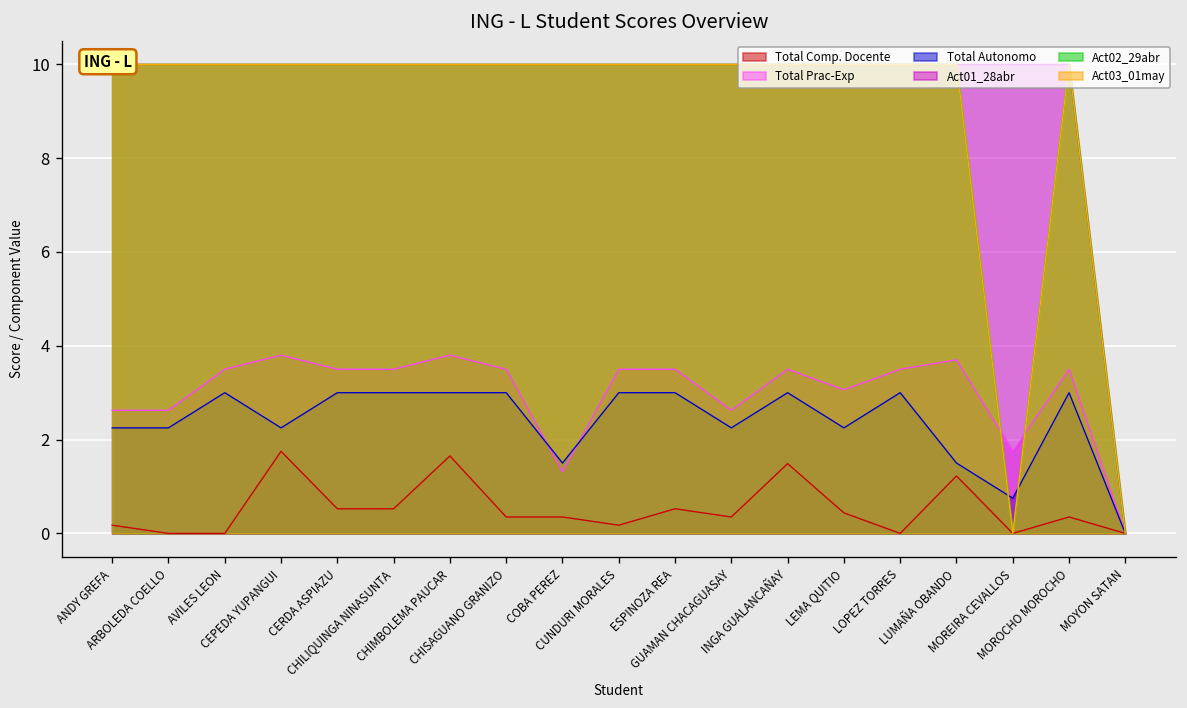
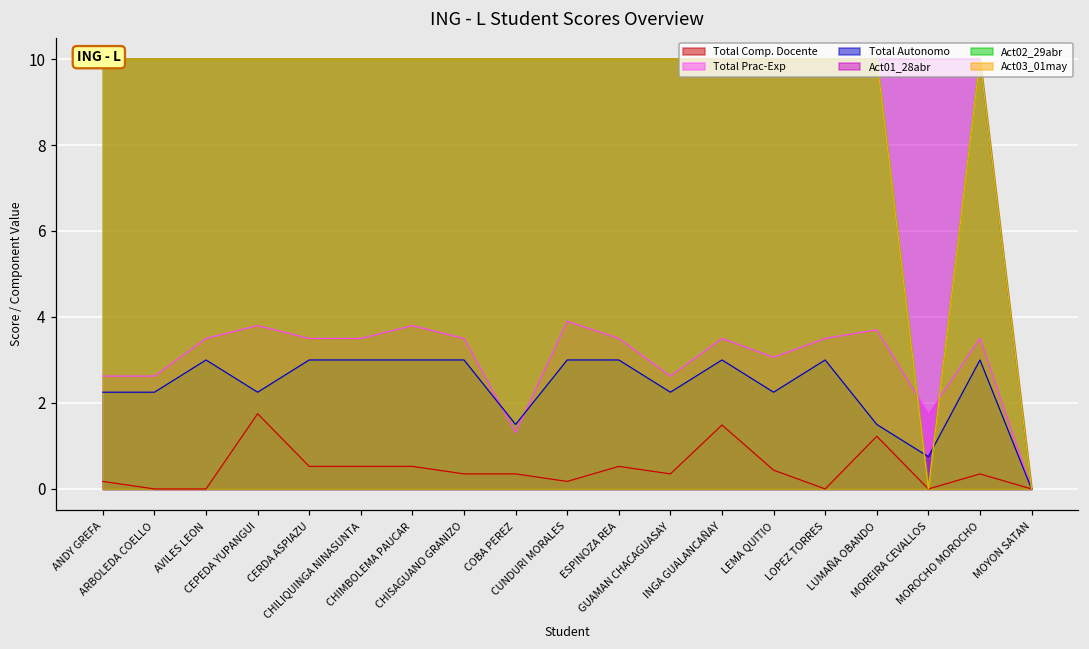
Total Comp. Docente, CHIMBOLEMA PAUCAR: 1.7 -> 0.5
Total Prac-Exp, CUNDURI MORALES: 3.5 -> 3.9
